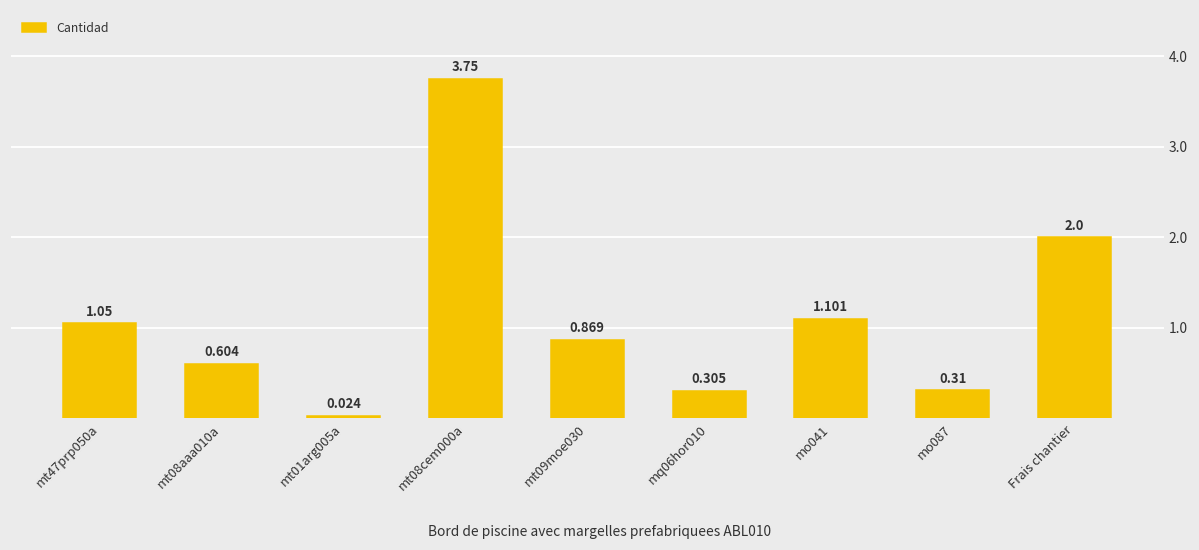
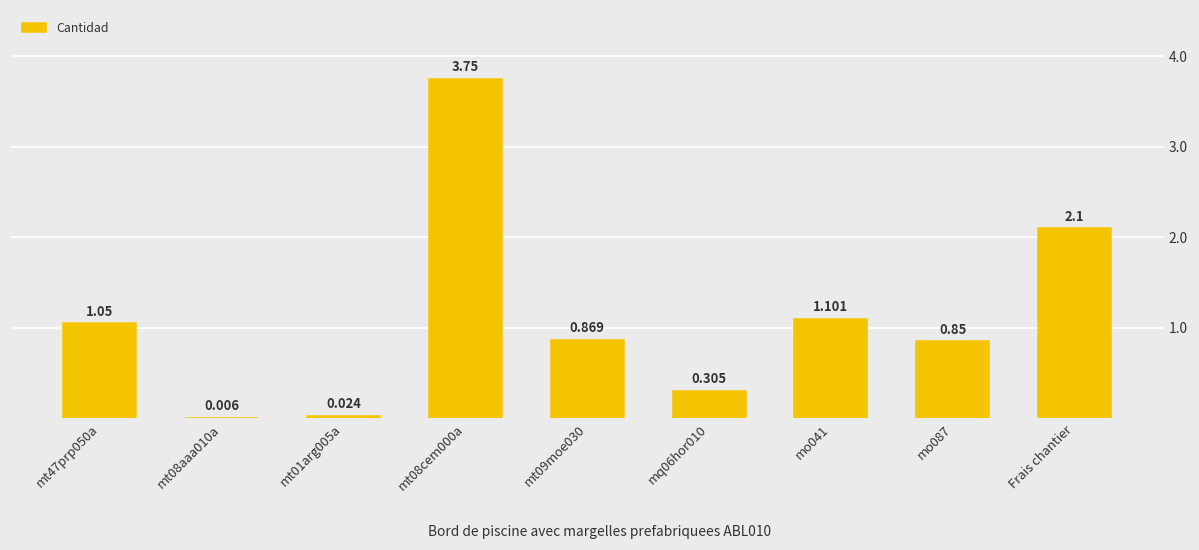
mt08aaa010a: 0.604 -> 0.006
mo087: 0.31 -> 0.85
Frais chantier: 2.0 -> 2.1
